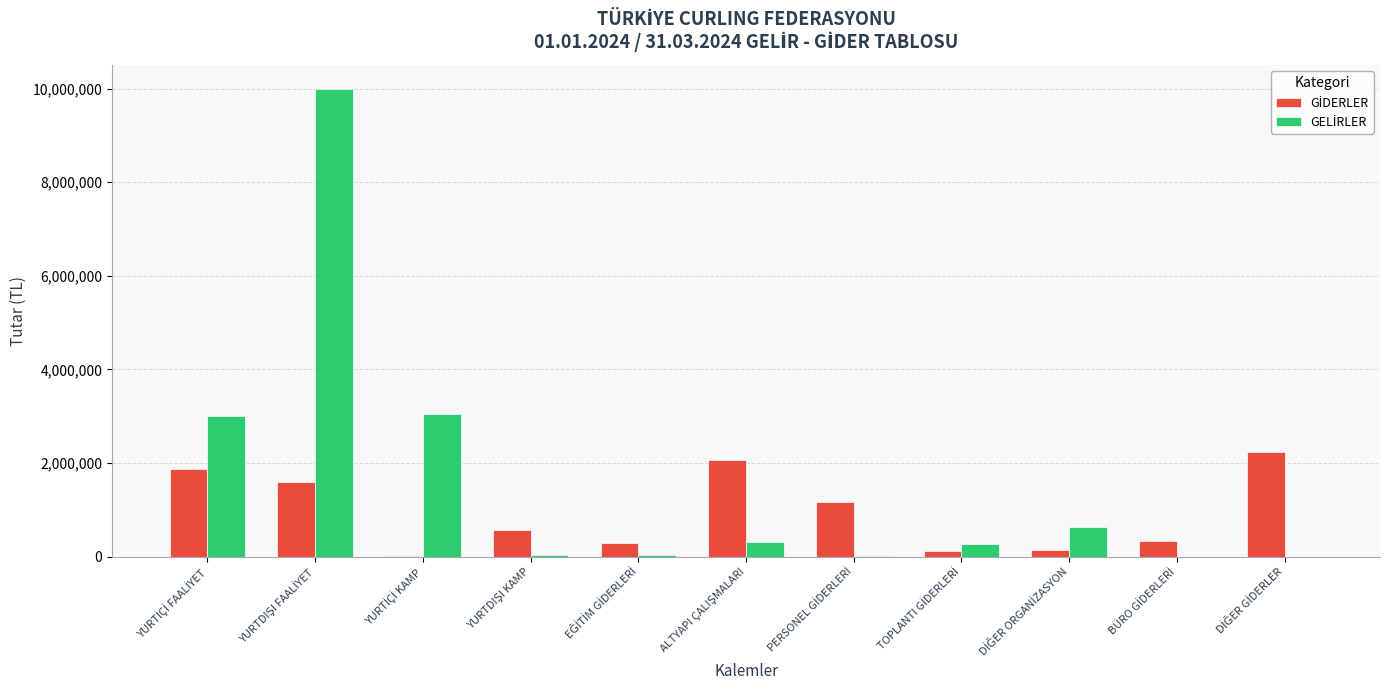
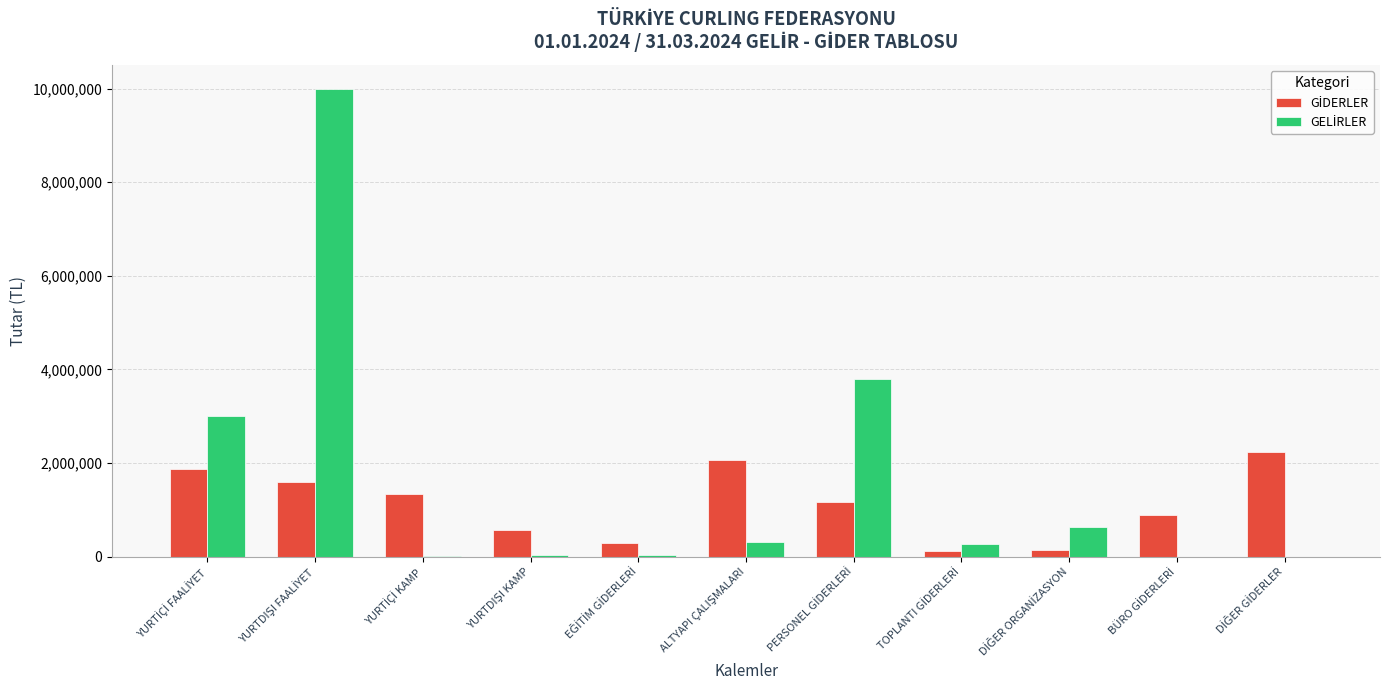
GİDERLER, YURTİÇİ KAMP: 0 -> 1,300,000
GELİRLER, YURTİÇİ KAMP: 3,000,000 -> 0
GELİRLER, PERSONEL GİDERLERİ: 0 -> 3,800,000
GİDERLER, BÜRO GİDERLERİ: 300,000 -> 900,000
